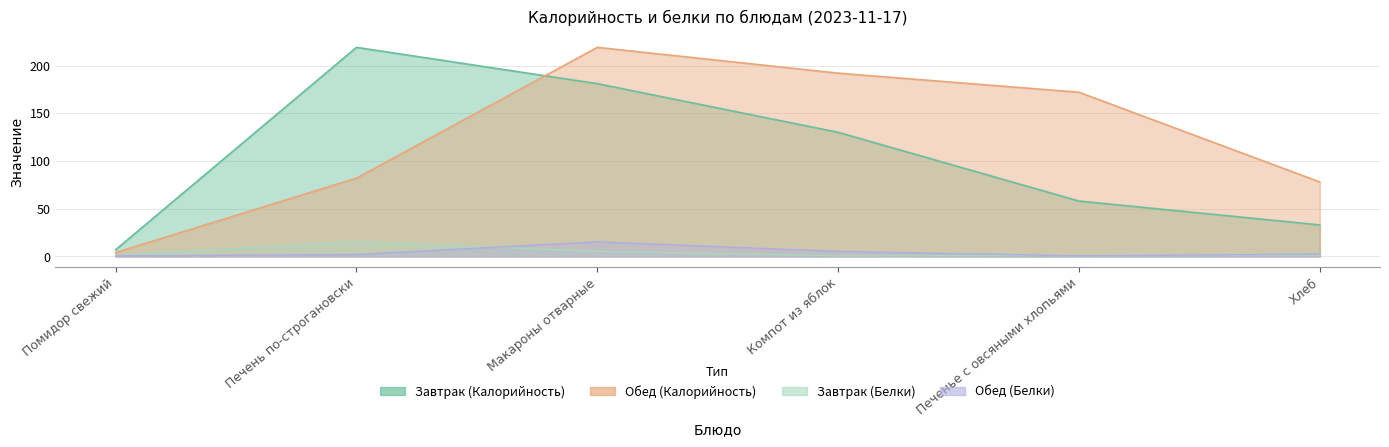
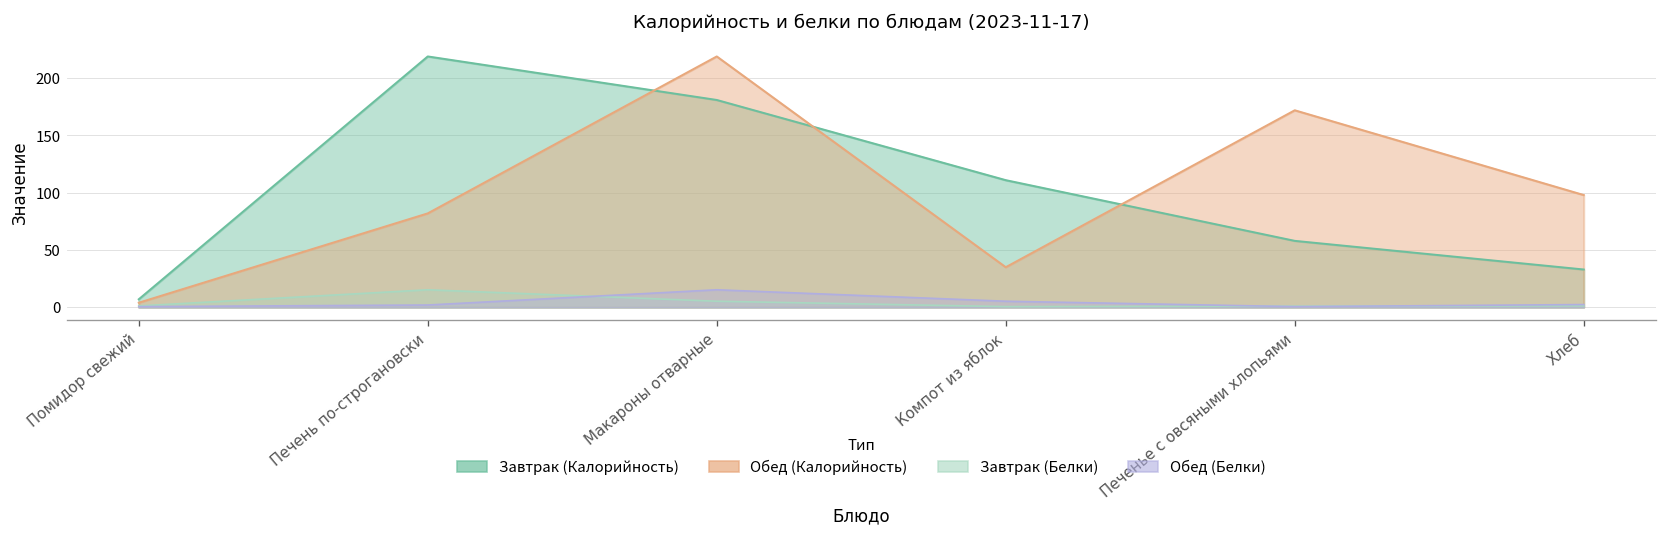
Завтрак (Калорийность), Компот из яблок: 130 -> 110
Обед (Калорийность), Компот из яблок: 190 -> 40
Обед (Калорийность), Хлеб: 80 -> 100
